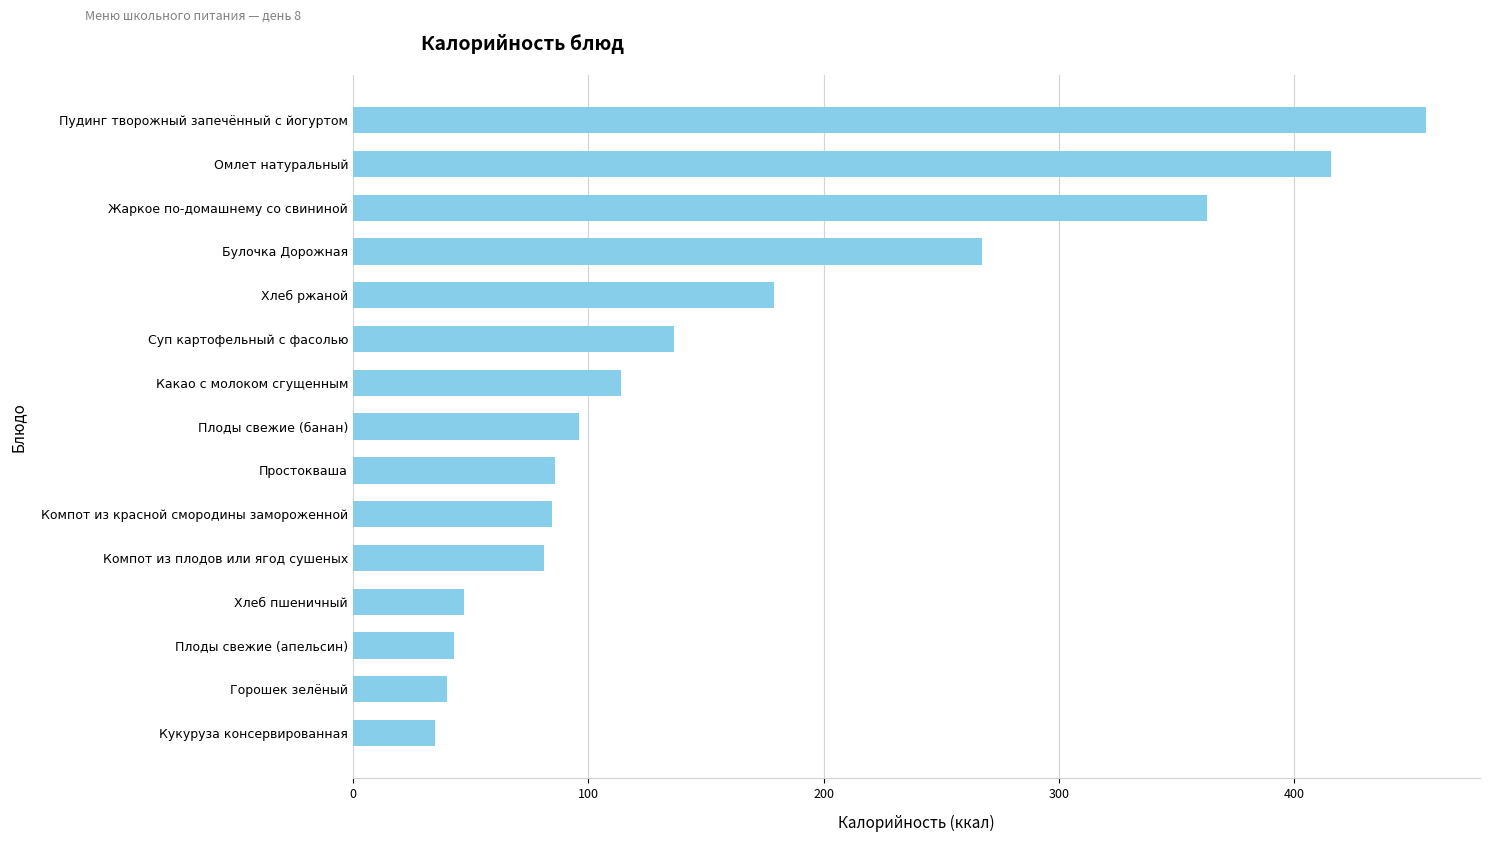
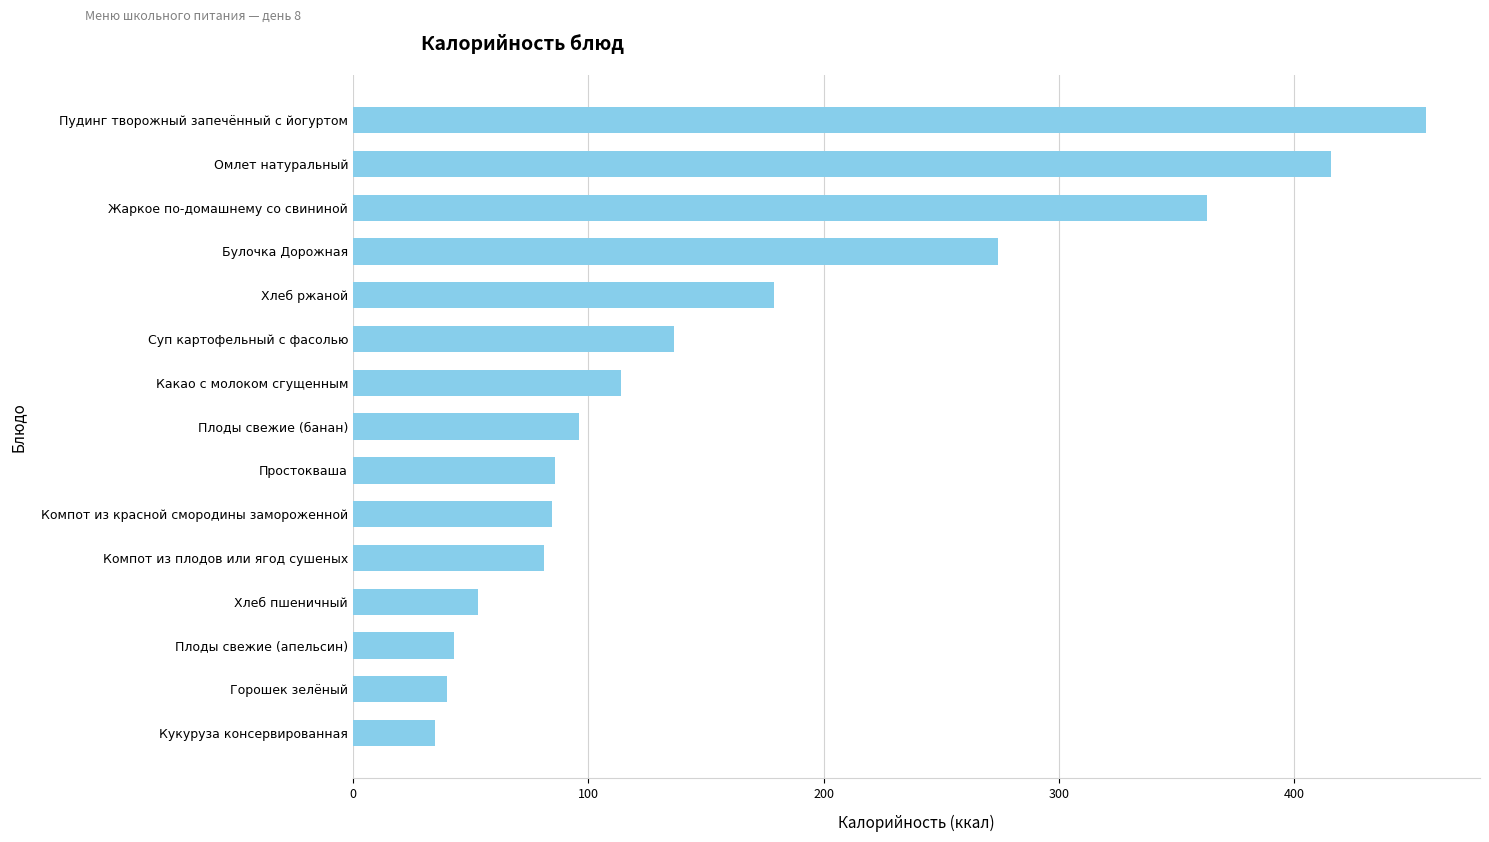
Булочка Дорожная: 267 -> 274
Хлеб пшеничный: 47 -> 53
